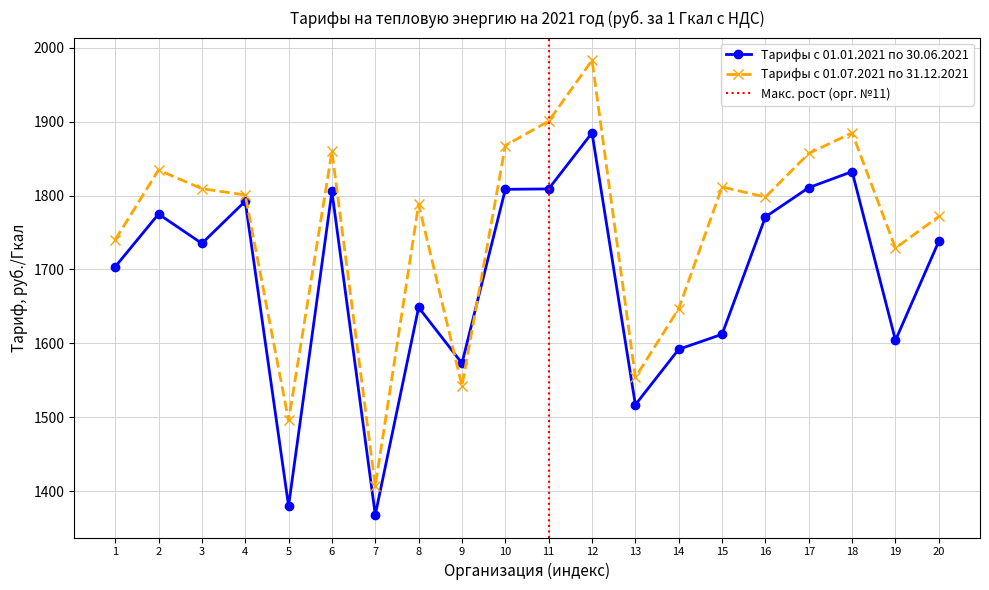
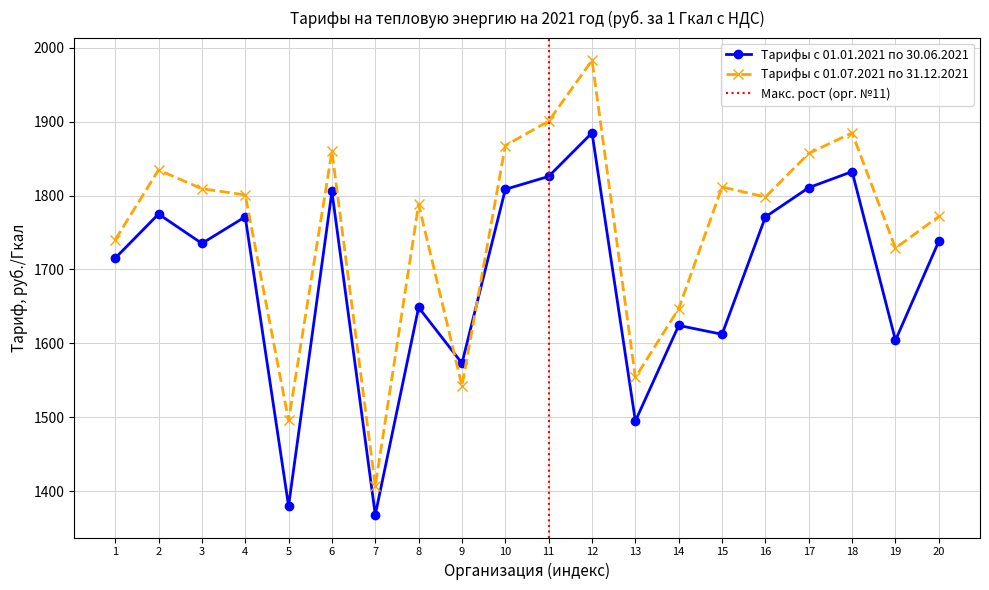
Тарифы с 01.01.2021 по 30.06.2021, 1: 1700 -> 1720
Тарифы с 01.01.2021 по 30.06.2021, 4: 1790 -> 1770
Тарифы с 01.01.2021 по 30.06.2021, 11: 1810 -> 1830
Тарифы с 01.01.2021 по 30.06.2021, 13: 1520 -> 1500
Тарифы с 01.01.2021 по 30.06.2021, 14: 1590 -> 1620
